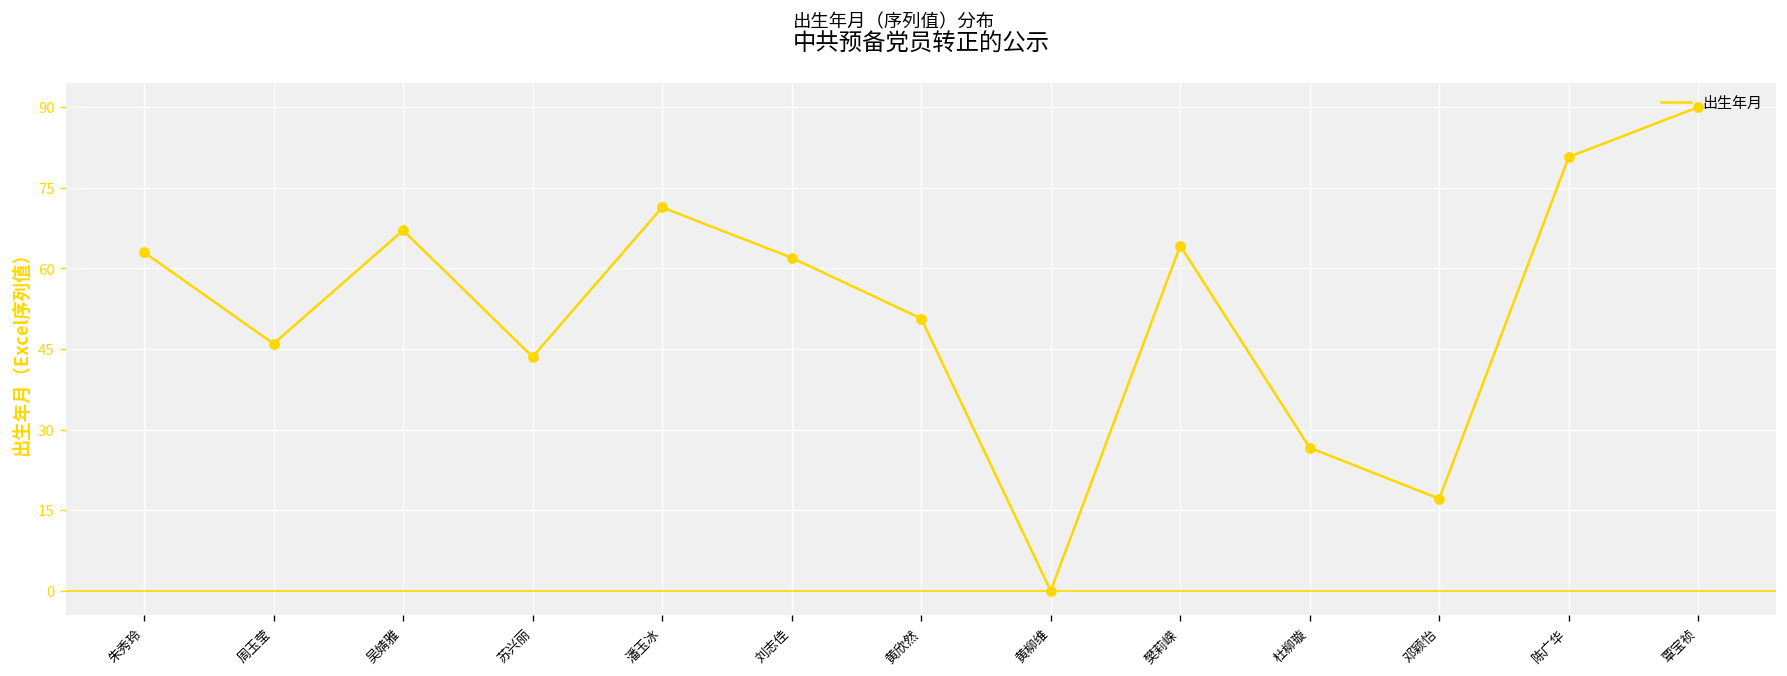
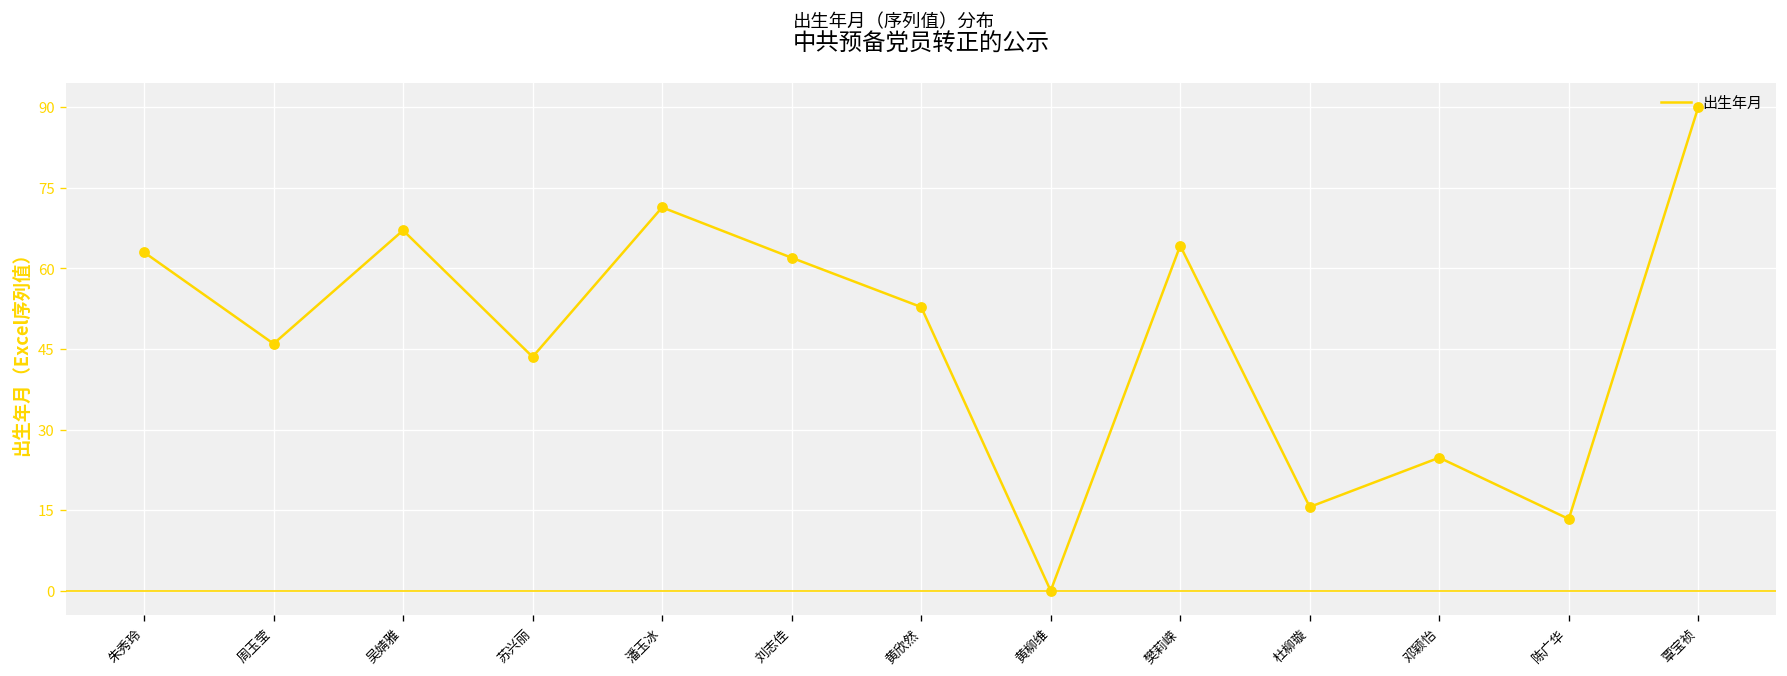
黄欣然: 51 -> 53
杜柳璇: 27 -> 16
邓颖怡: 17 -> 25
陈广华: 81 -> 13
